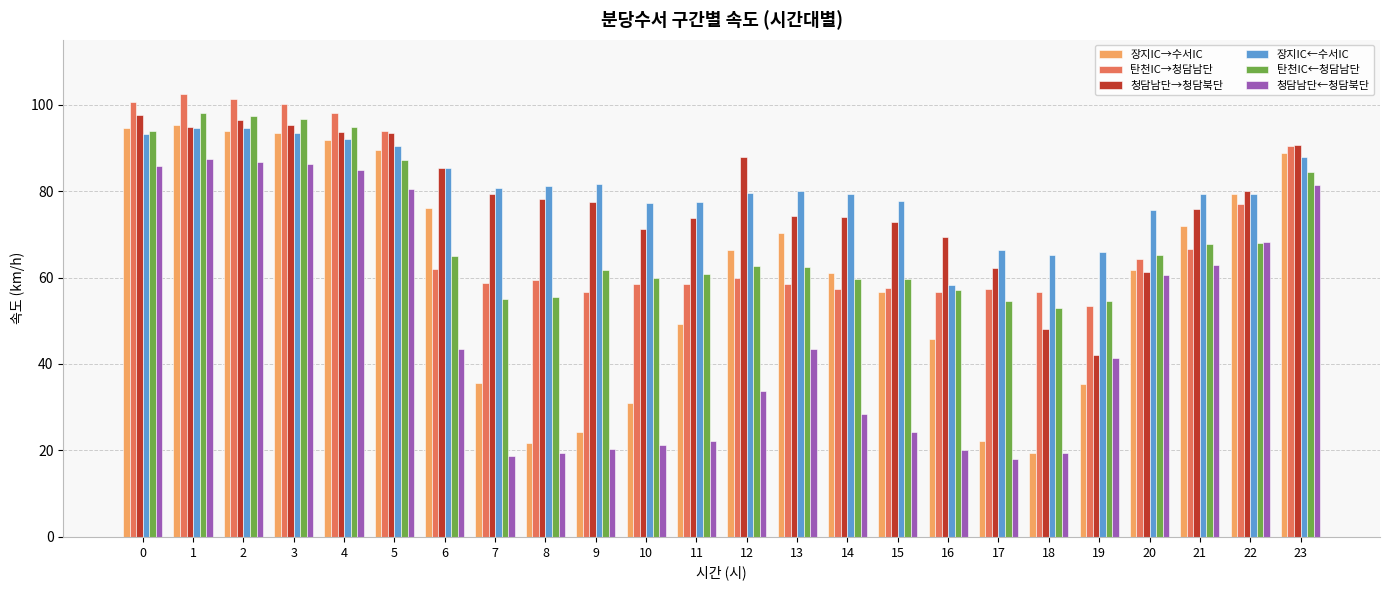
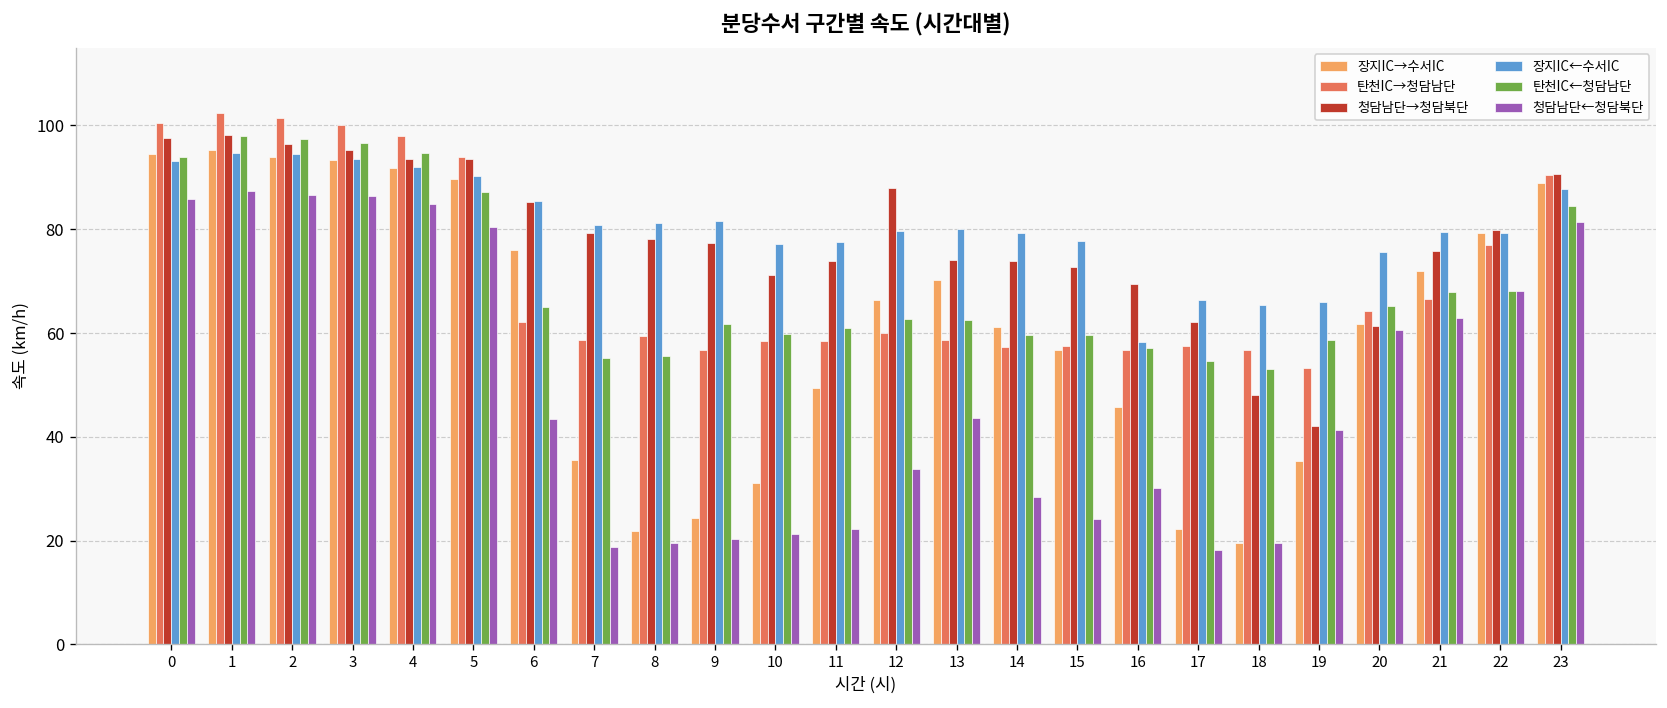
청담남단→청담북단, 1: 95 -> 98
청담남단←청담북단, 16: 20 -> 30
탄천IC←청담남단, 19: 55 -> 59
